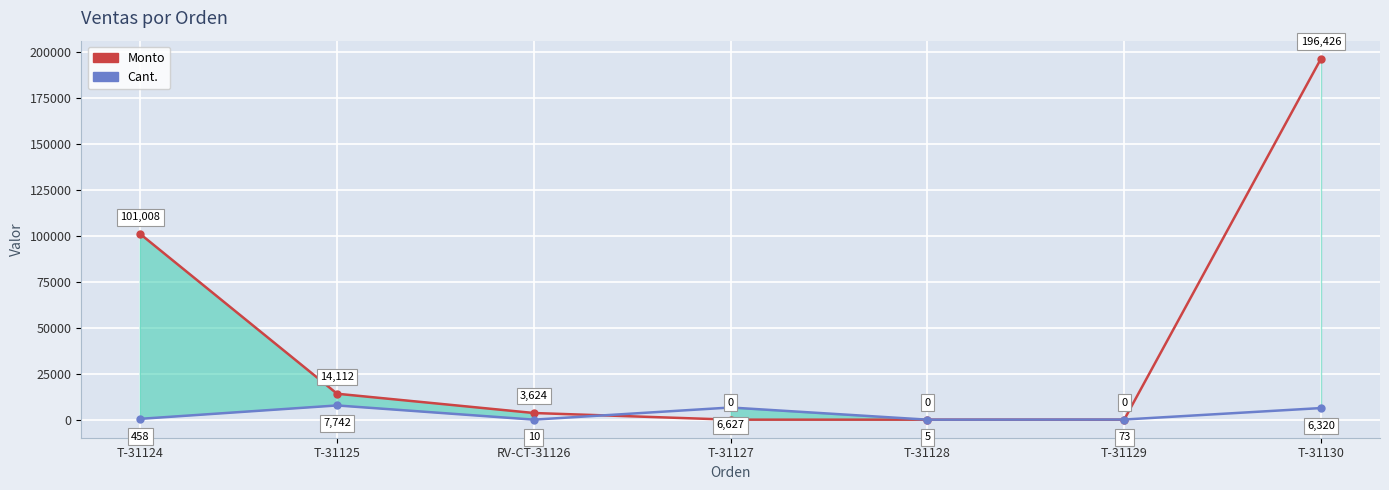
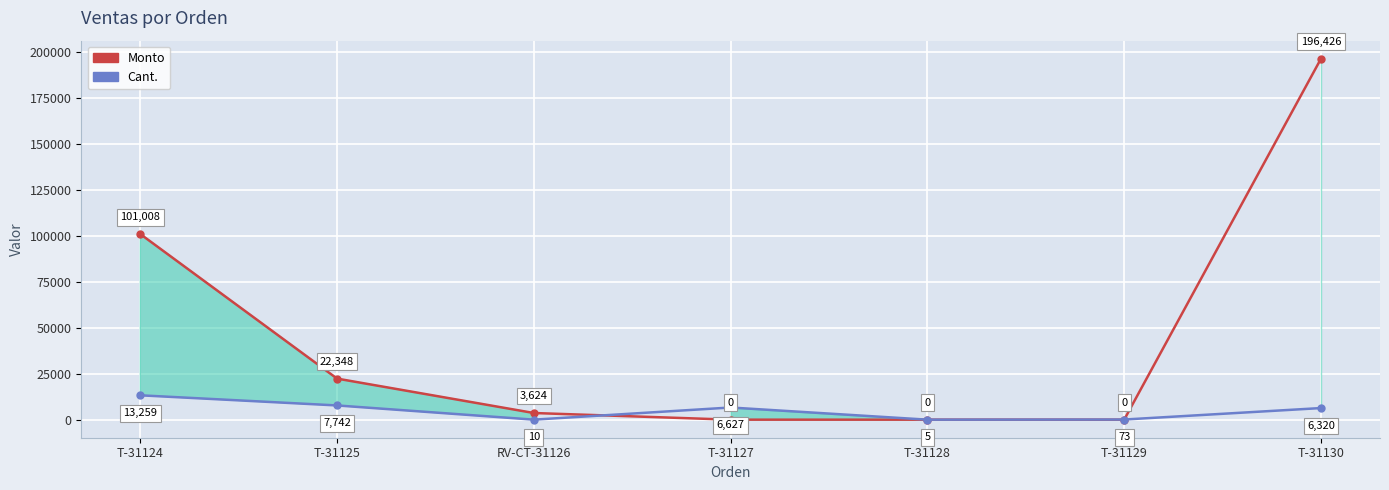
Cant., T-31124: 458 -> 13,259
Monto, T-31125: 14,112 -> 22,348
